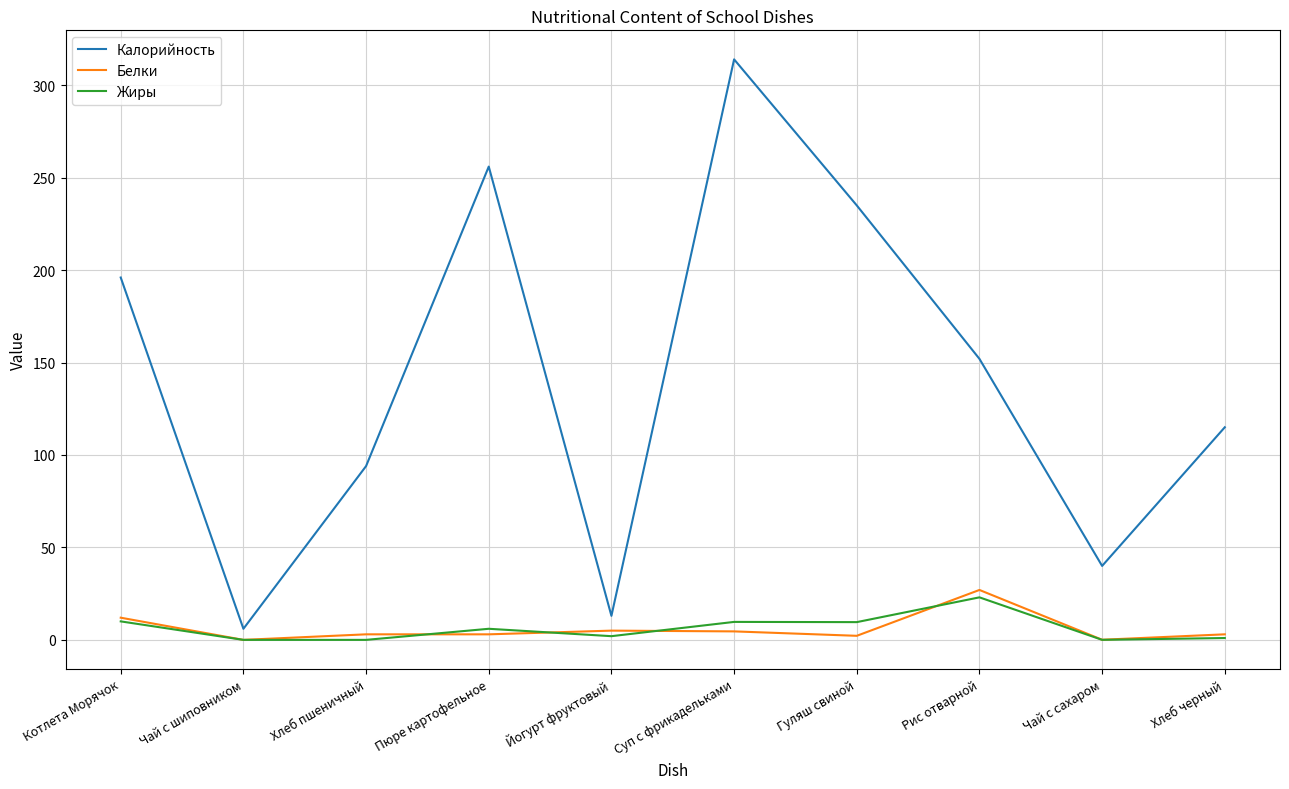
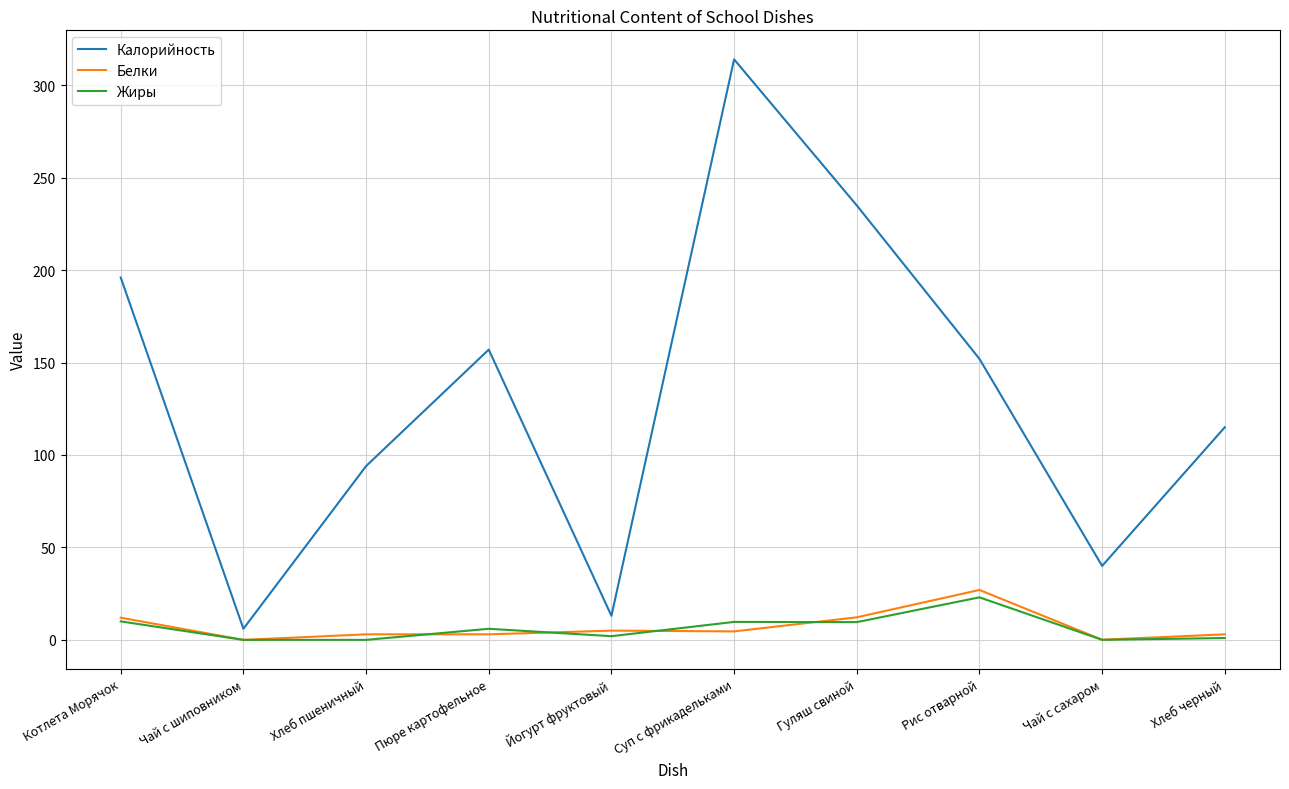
Калорийность, Пюре картофельное: 256 -> 157
Белки, Гуляш свиной: 2 -> 12
